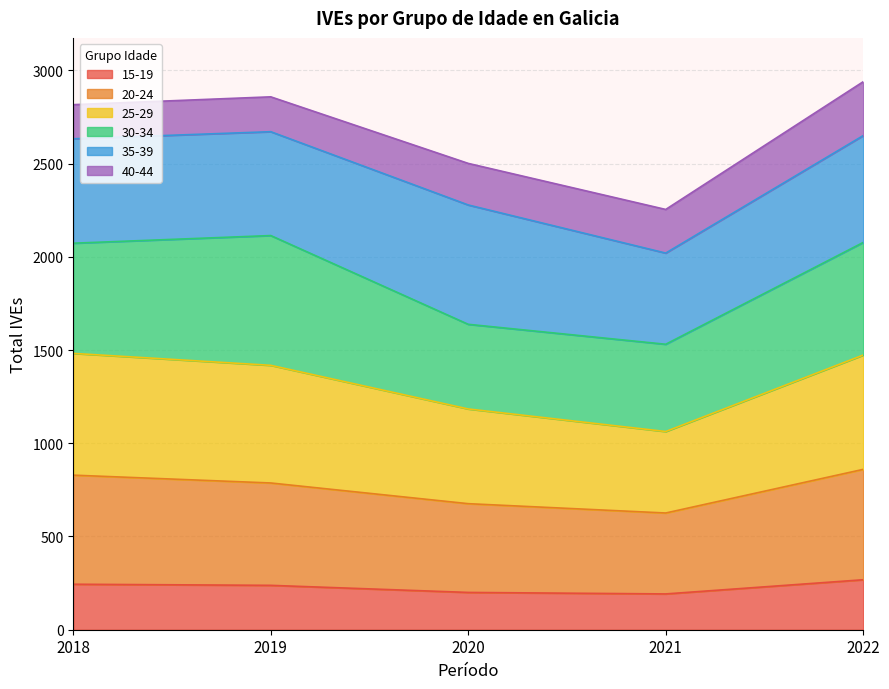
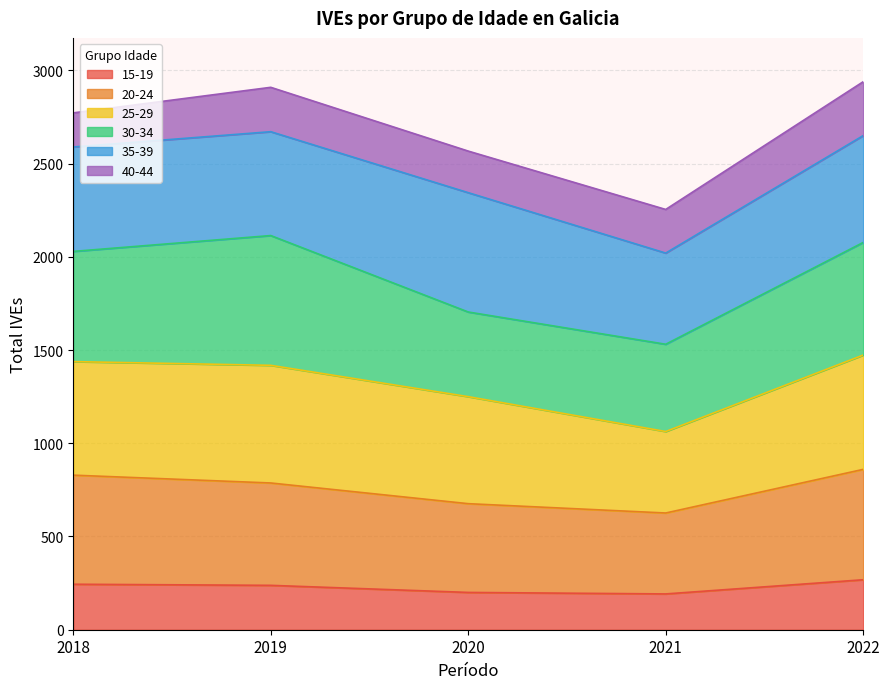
25-29, 2018: 650 -> 610
40-44, 2019: 190 -> 240
25-29, 2020: 510 -> 570
